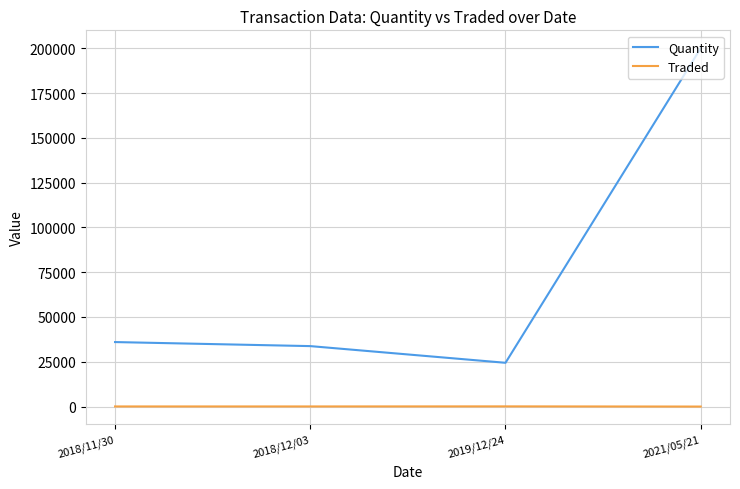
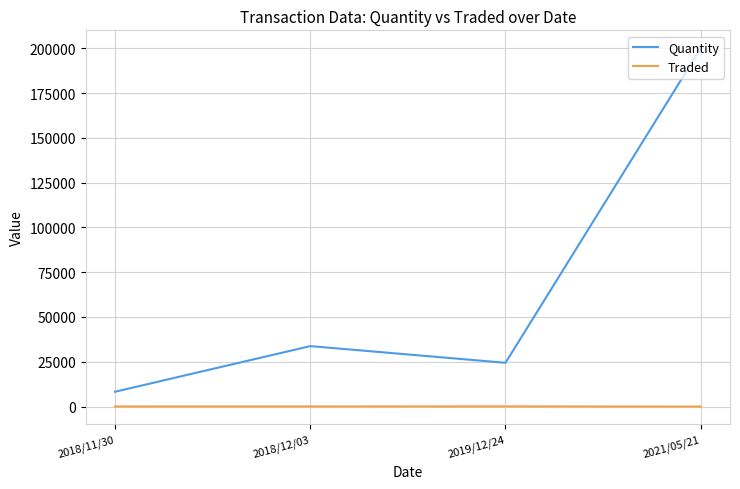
Quantity, 2018/11/30: 36000 -> 8000
